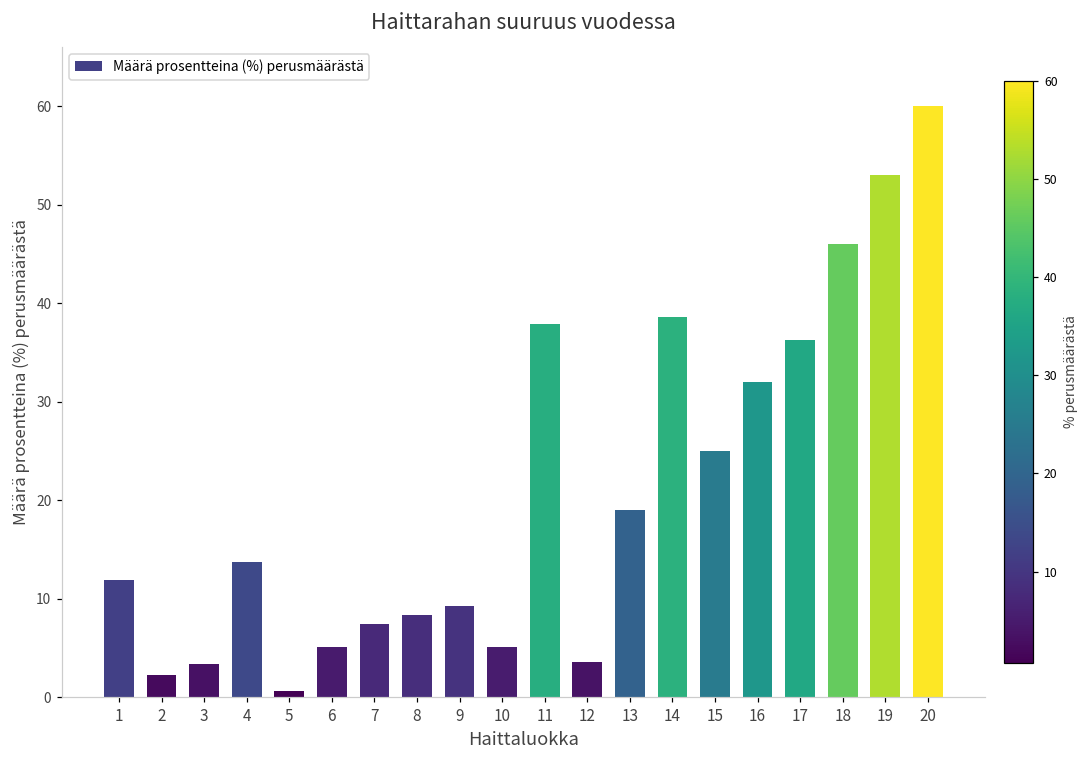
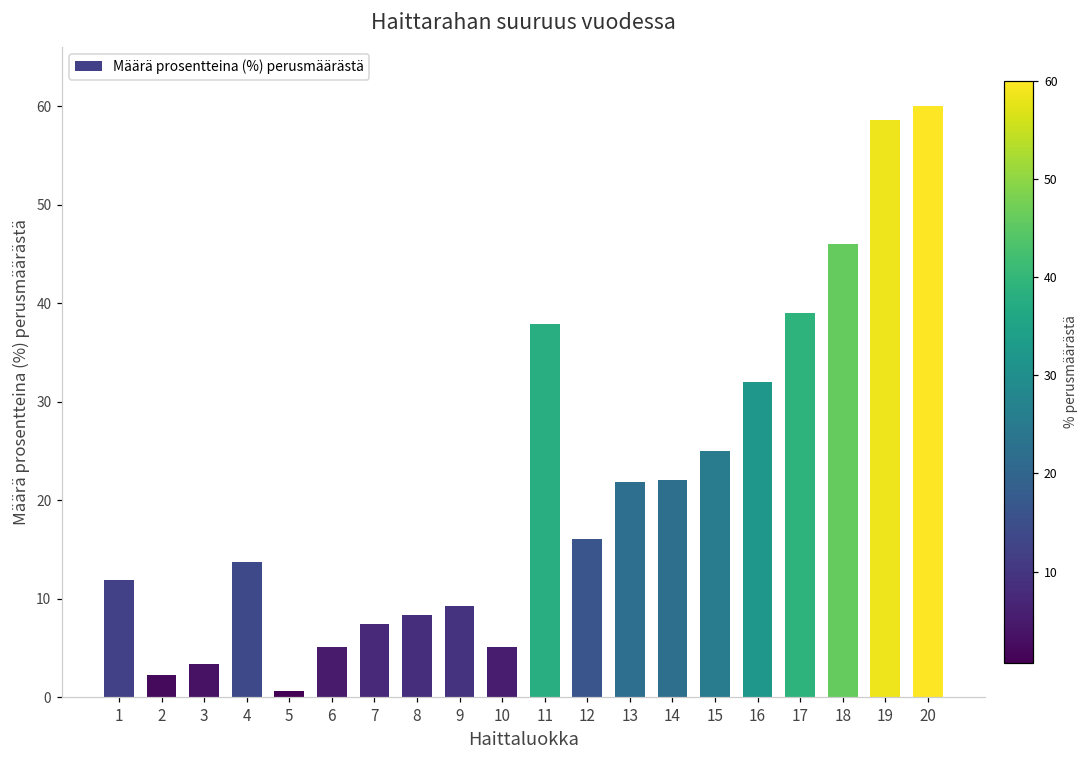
12: 4 -> 16
13: 19 -> 22
14: 39 -> 22
17: 36 -> 39
19: 53 -> 59
